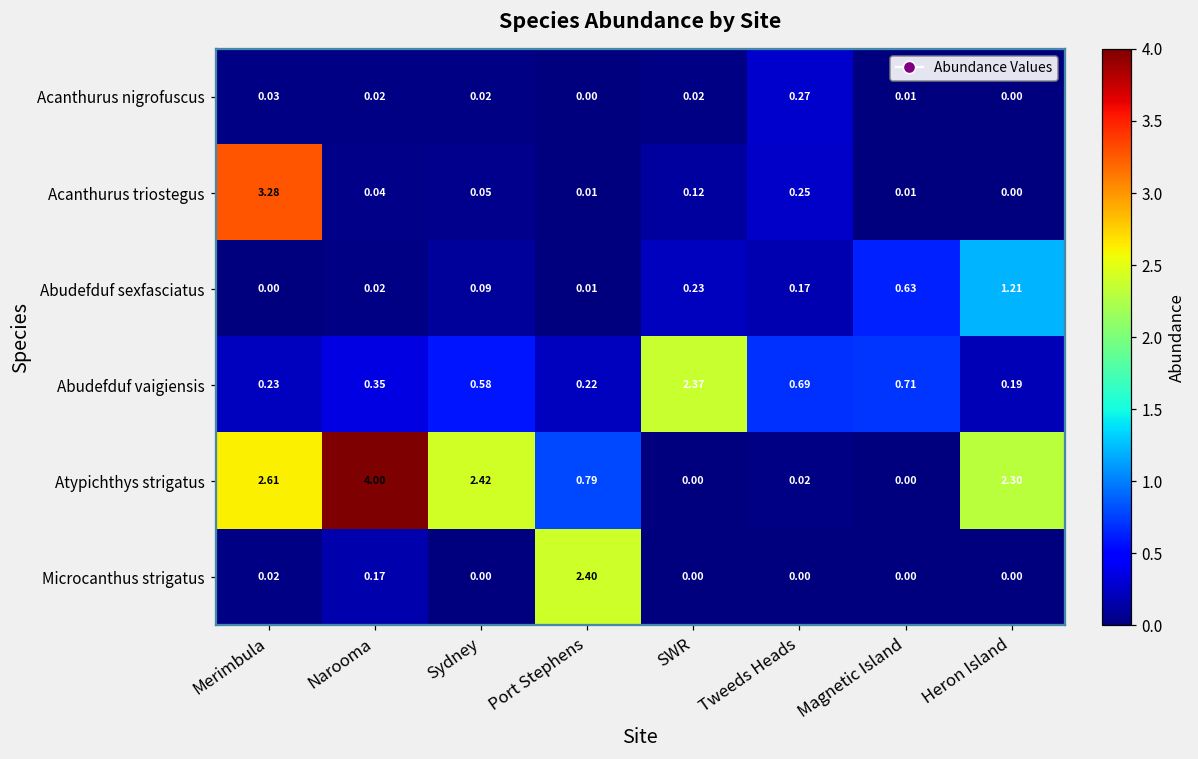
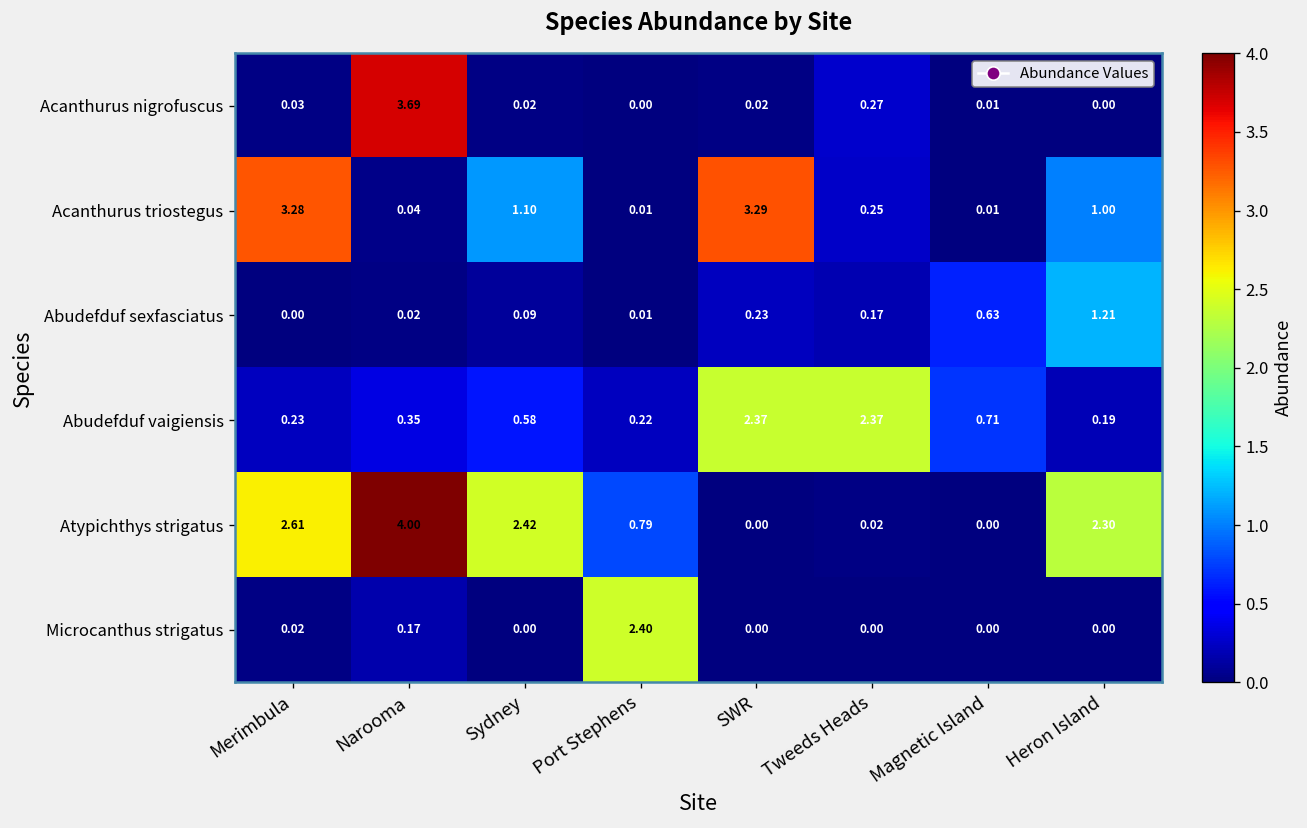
Acanthurus nigrofuscus, Narooma: 0.02 -> 3.69
Acanthurus triostegus, Sydney: 0.05 -> 1.10
Acanthurus triostegus, SWR: 0.12 -> 3.29
Acanthurus triostegus, Heron Island: 0.00 -> 1.00
Abudefduf vaigiensis, Tweeds Heads: 0.69 -> 2.37
